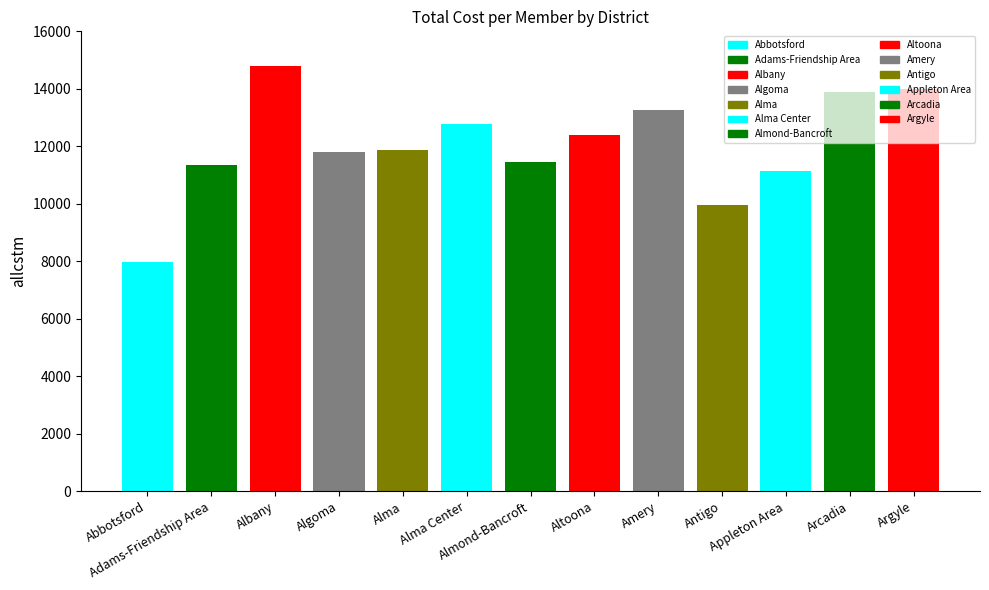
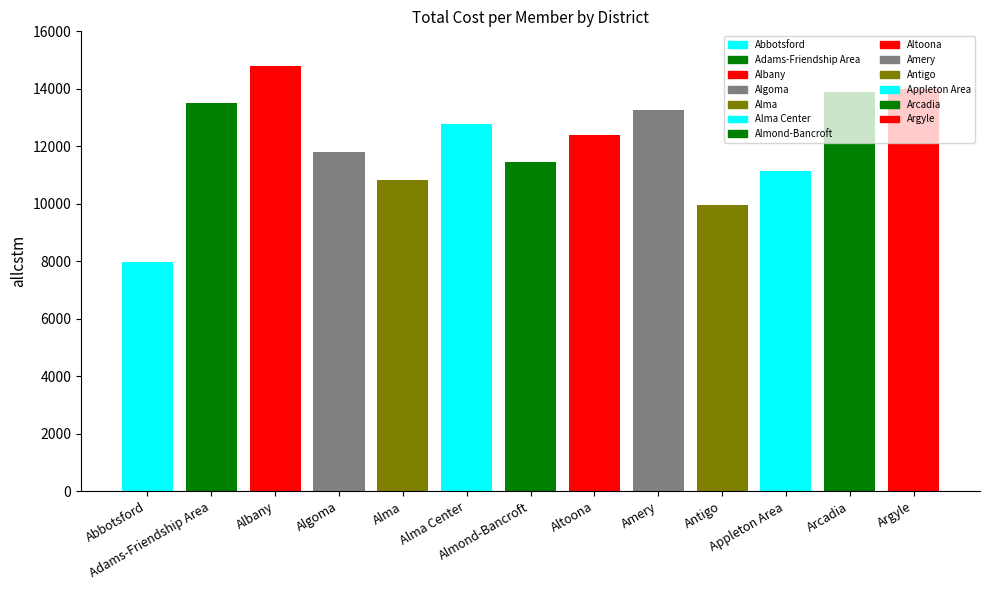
Adams-Friendship Area: 11300 -> 13500
Alma: 11900 -> 10800
